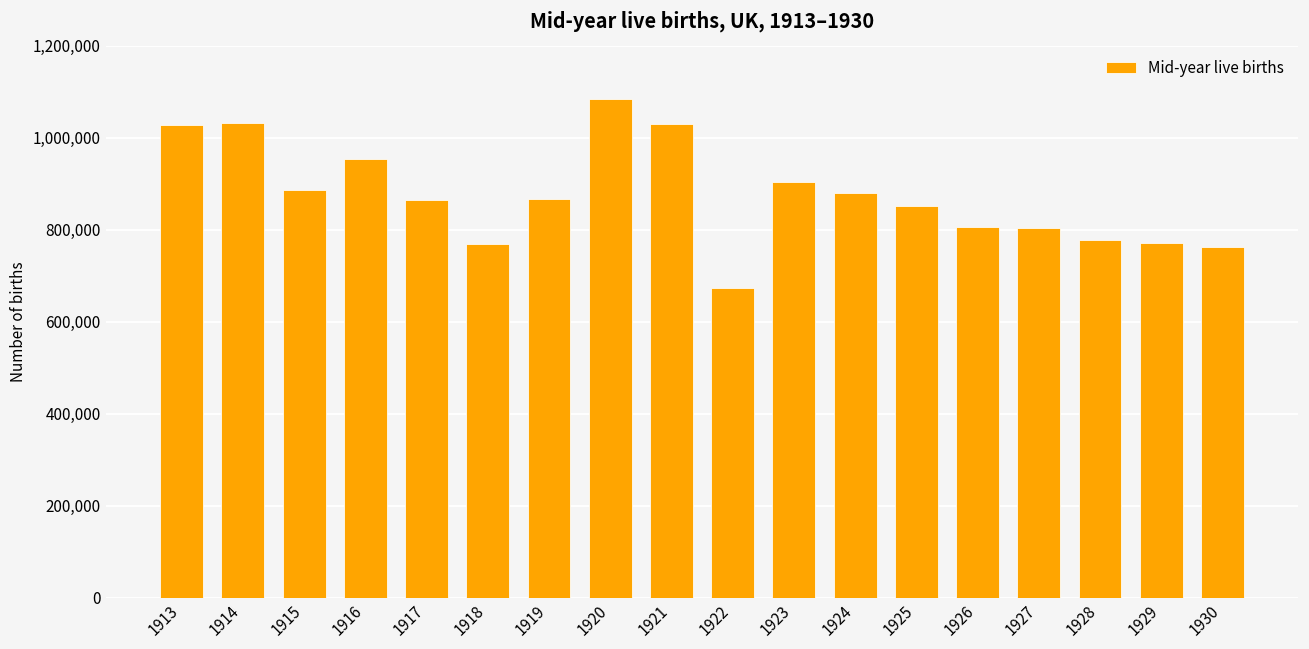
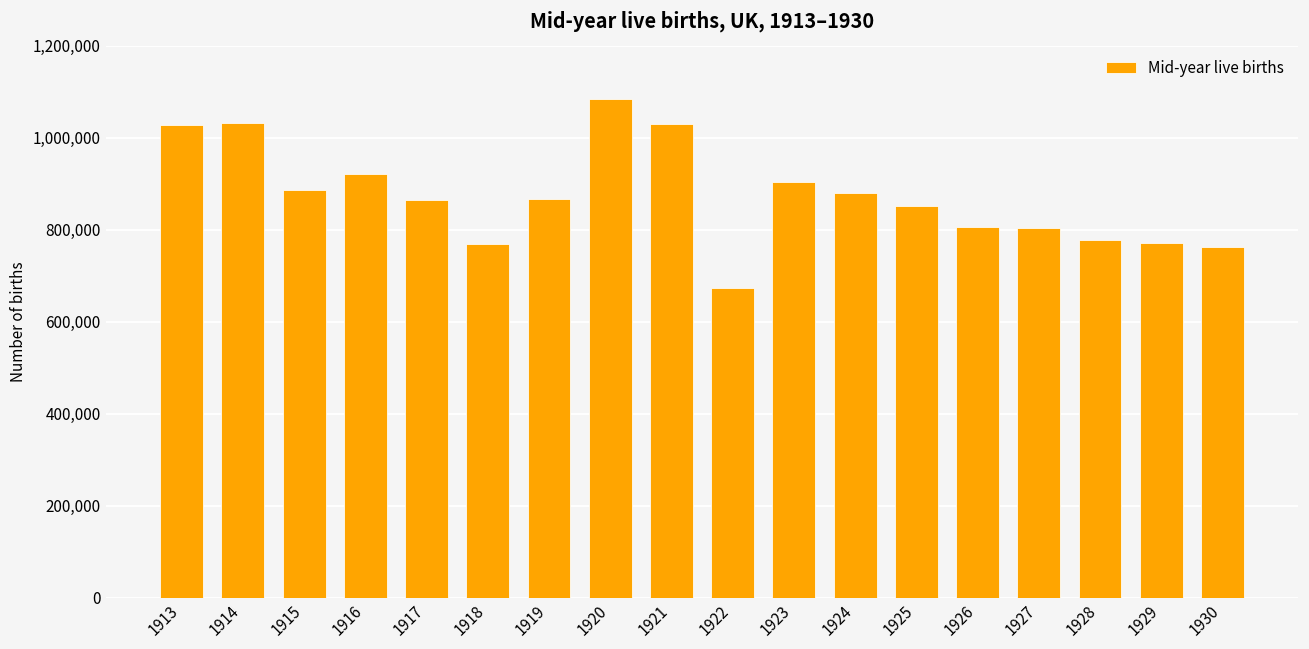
1916: 950,000 -> 920,000
